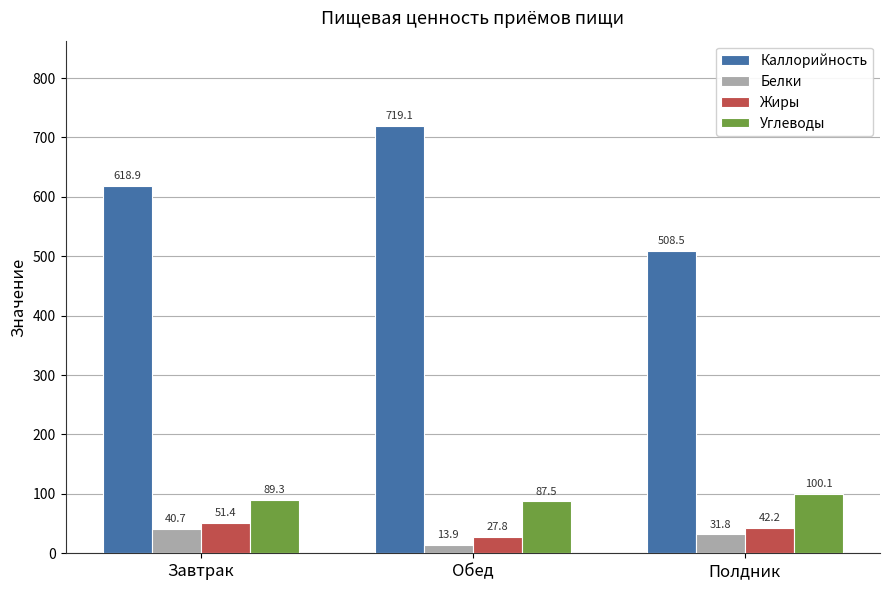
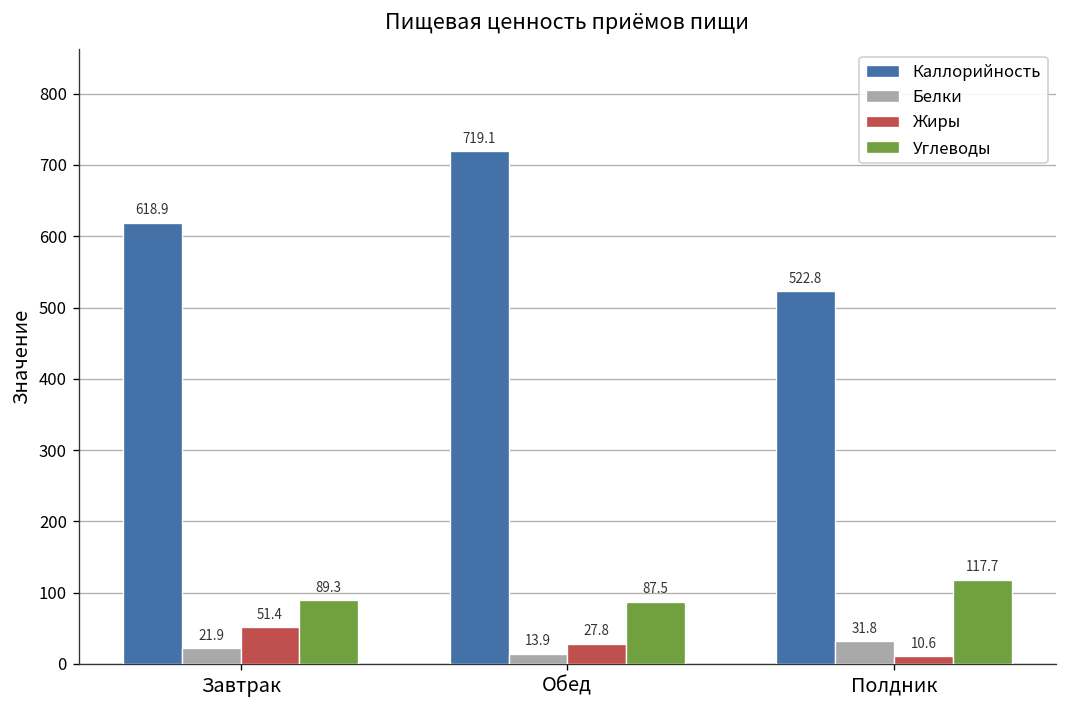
Белки, Завтрак: 40.7 -> 21.9
Каллорийность, Полдник: 508.5 -> 522.8
Жиры, Полдник: 42.2 -> 10.6
Углеводы, Полдник: 100.1 -> 117.7
